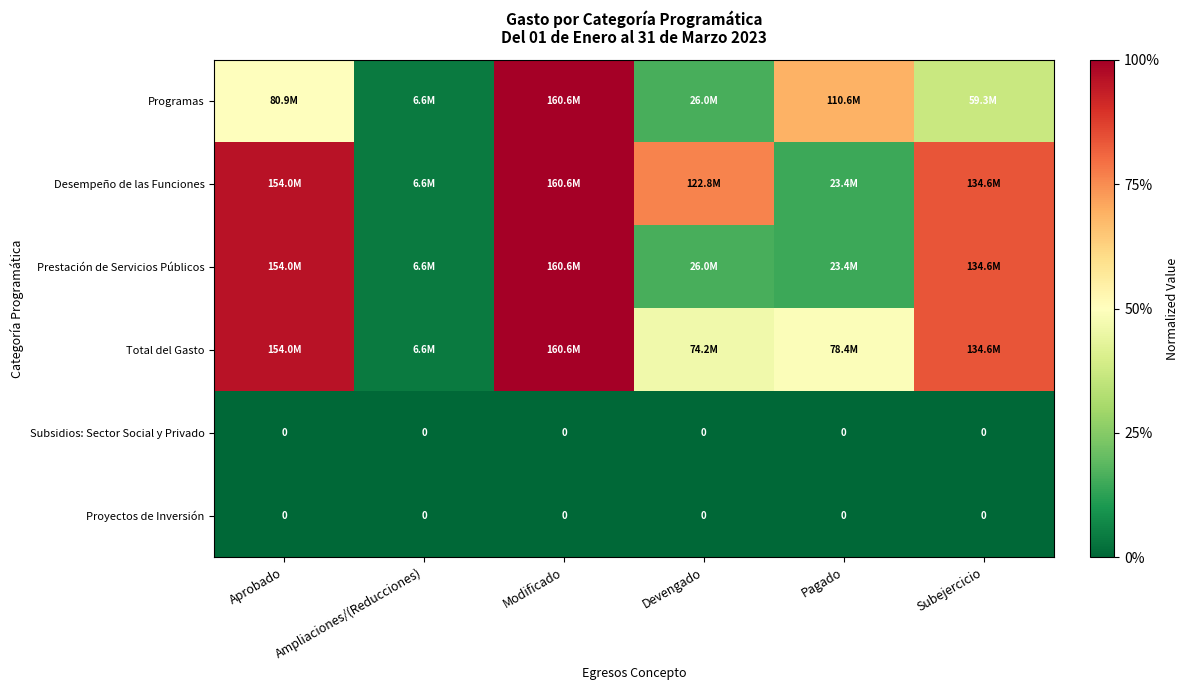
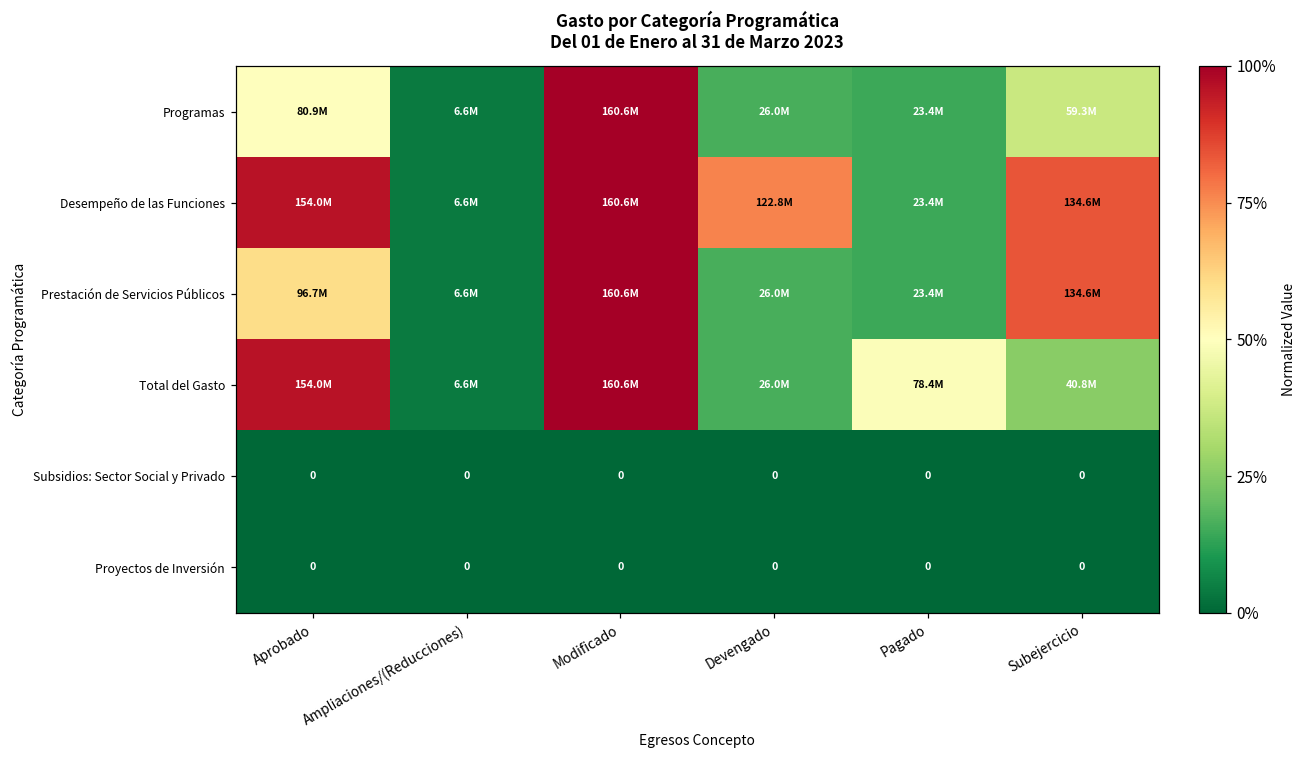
Programas, Pagado: 110.6M -> 23.4M
Prestación de Servicios Públicos, Aprobado: 154.0M -> 96.7M
Total del Gasto, Devengado: 74.2M -> 26.0M
Total del Gasto, Subejercicio: 134.6M -> 40.8M
